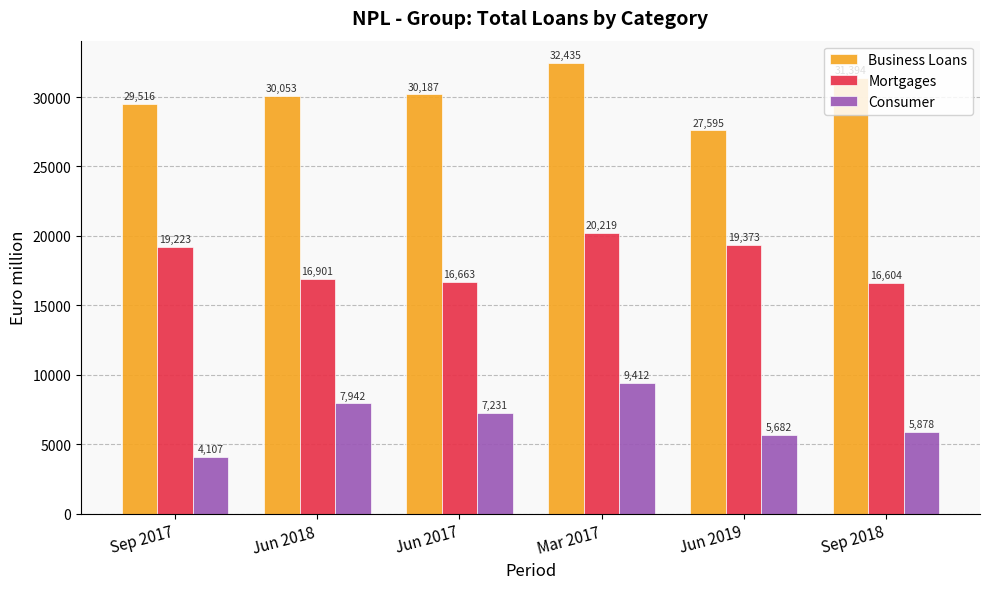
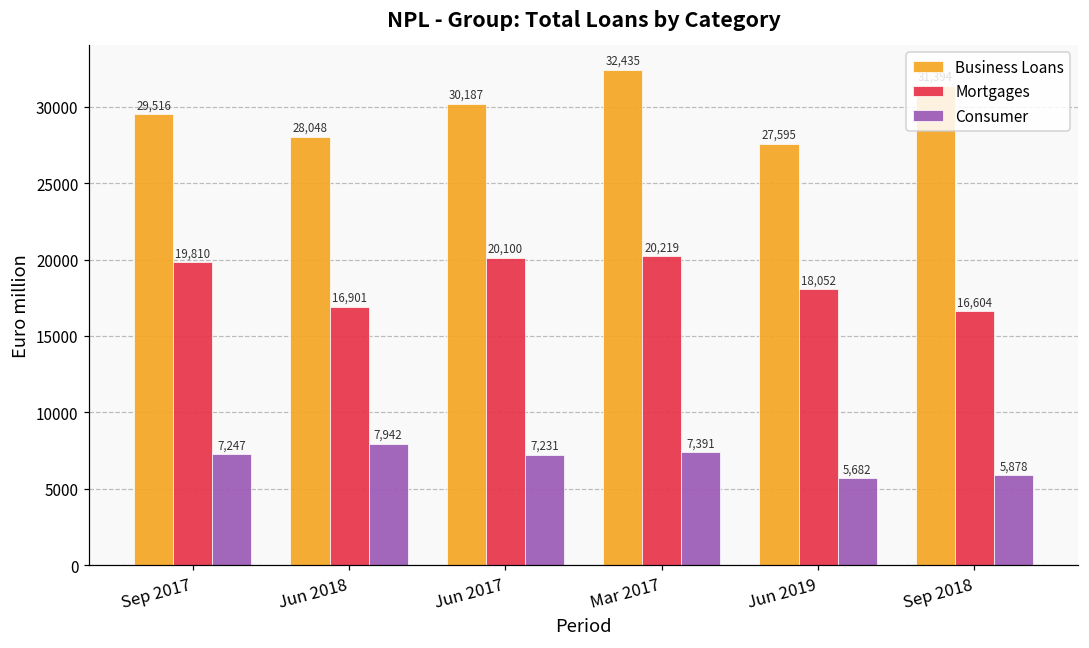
Mortgages, Sep 2017: 19,223 -> 19,810
Consumer, Sep 2017: 4,107 -> 7,247
Business Loans, Jun 2018: 30,053 -> 28,048
Mortgages, Jun 2017: 16,663 -> 20,100
Consumer, Mar 2017: 9,412 -> 7,391
Mortgages, Jun 2019: 19,373 -> 18,052
